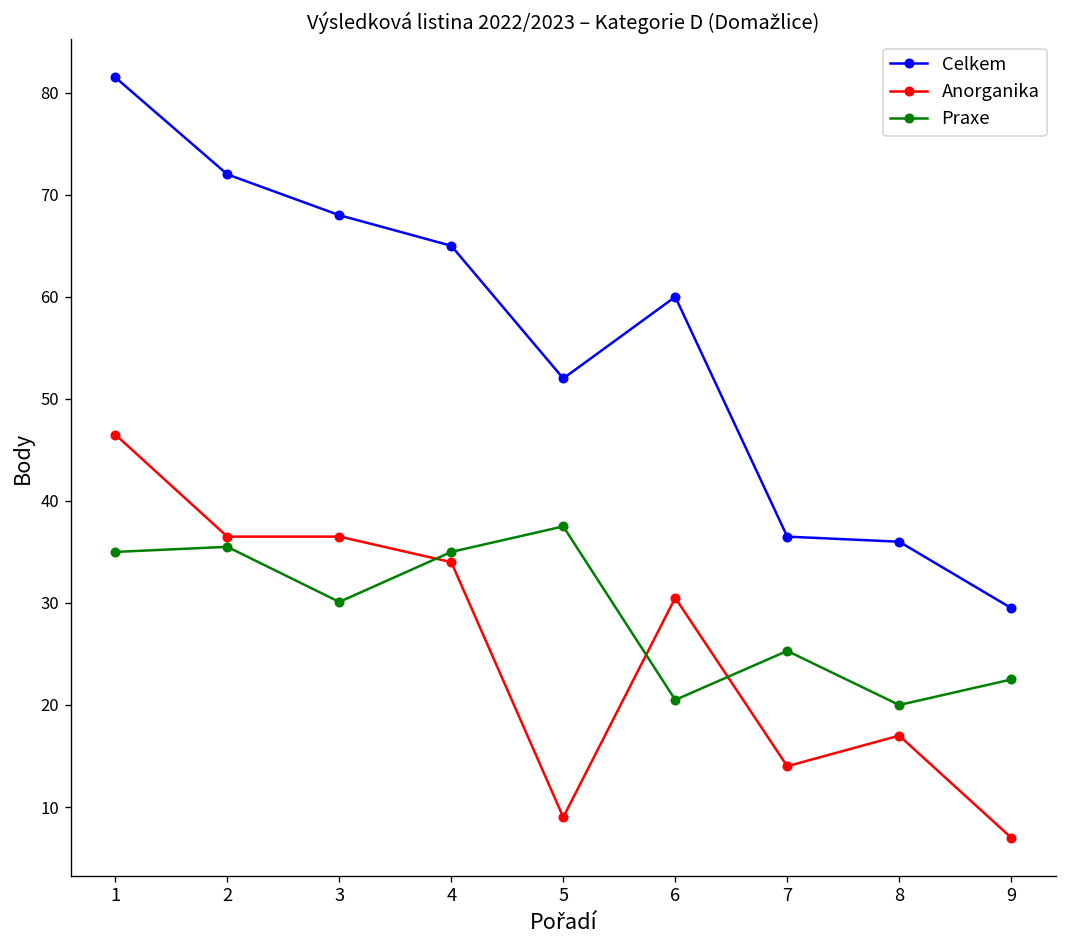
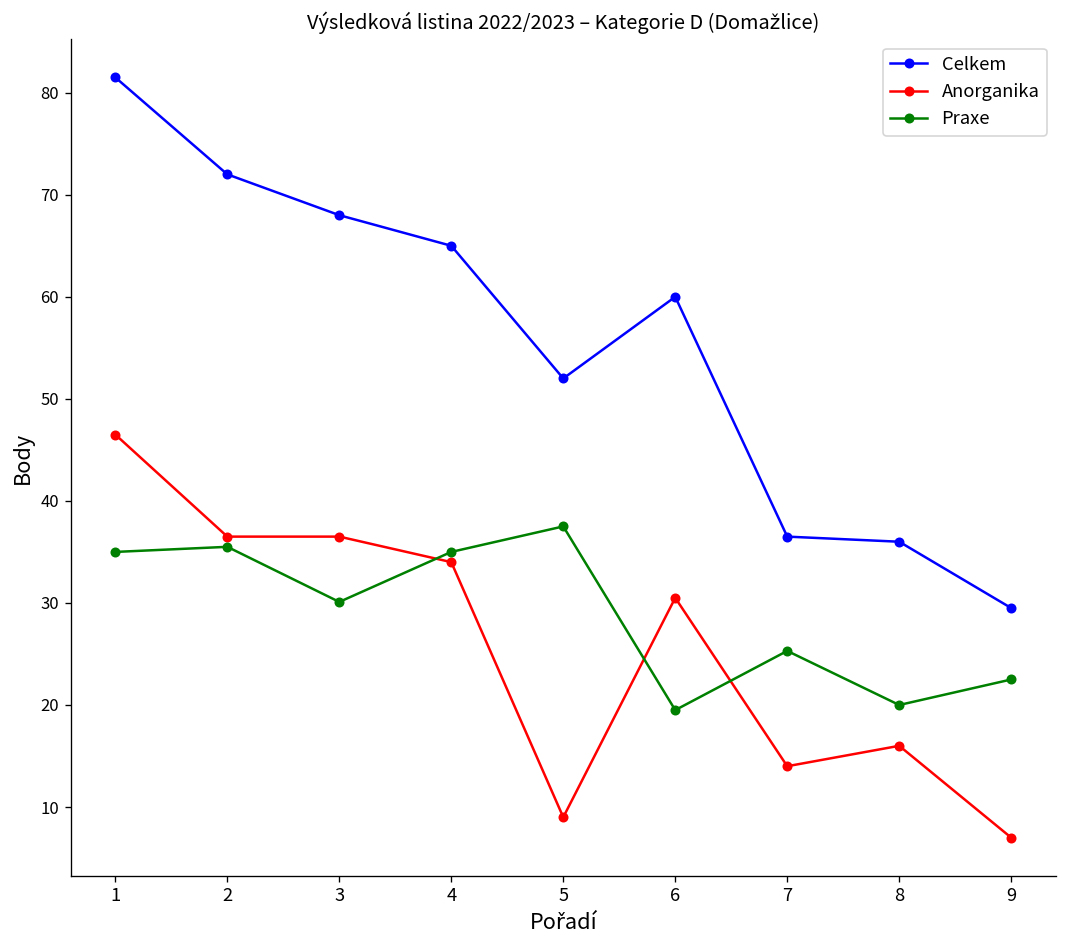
Praxe, 6: 21 -> 20
Anorganika, 8: 17 -> 16
